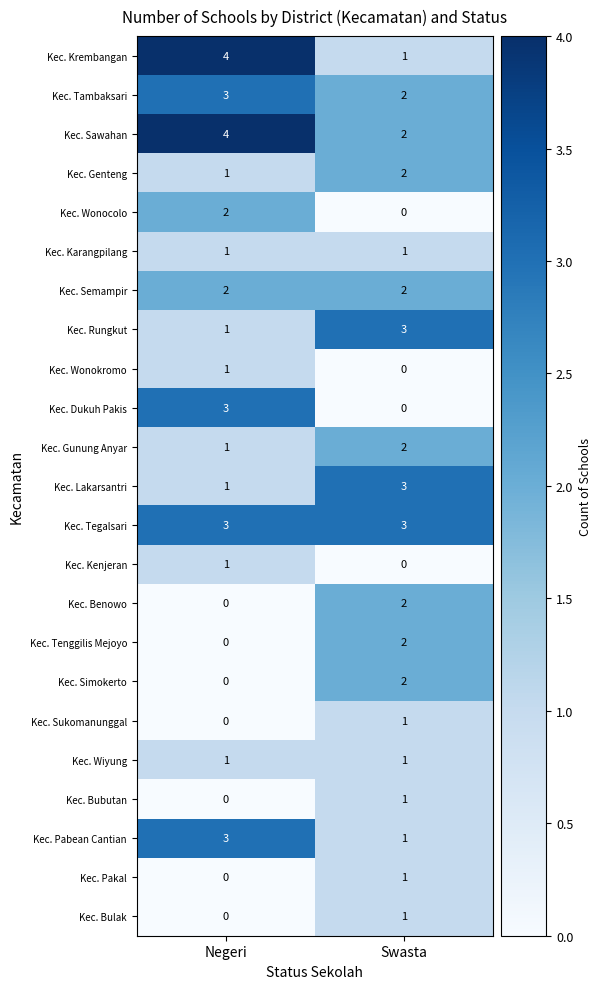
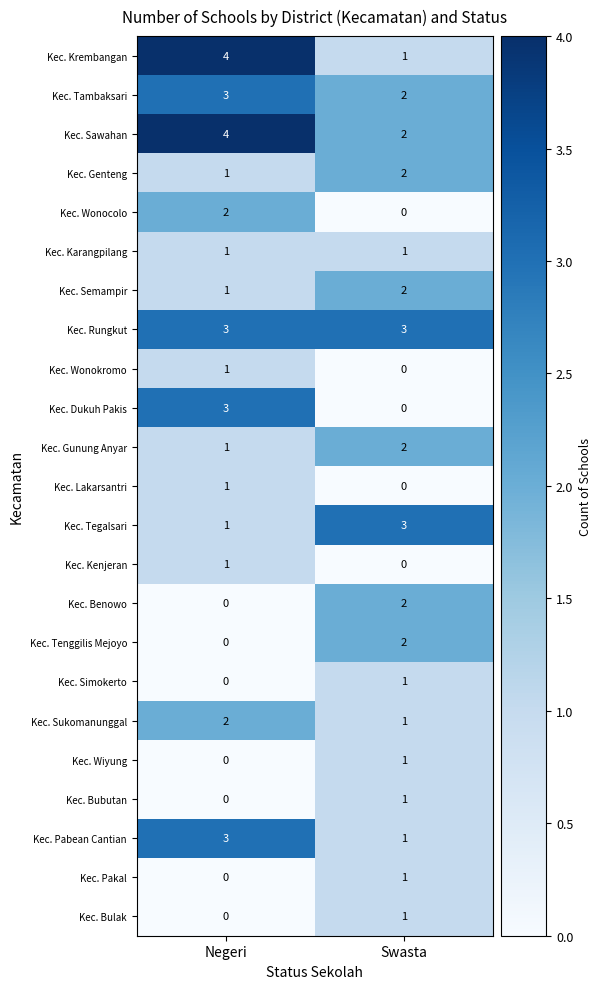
Kec. Semampir, Negeri: 2 -> 1
Kec. Rungkut, Negeri: 1 -> 3
Kec. Lakarsantri, Swasta: 3 -> 0
Kec. Tegalsari, Negeri: 3 -> 1
Kec. Simokerto, Swasta: 2 -> 1
Kec. Sukomanunggal, Negeri: 0 -> 2
Kec. Wiyung, Negeri: 1 -> 0
